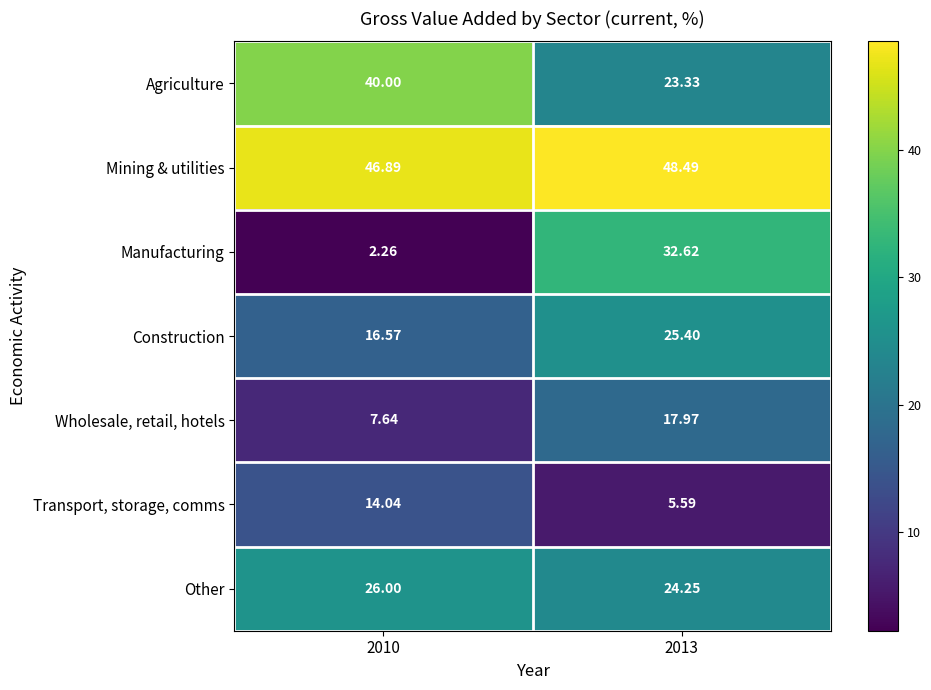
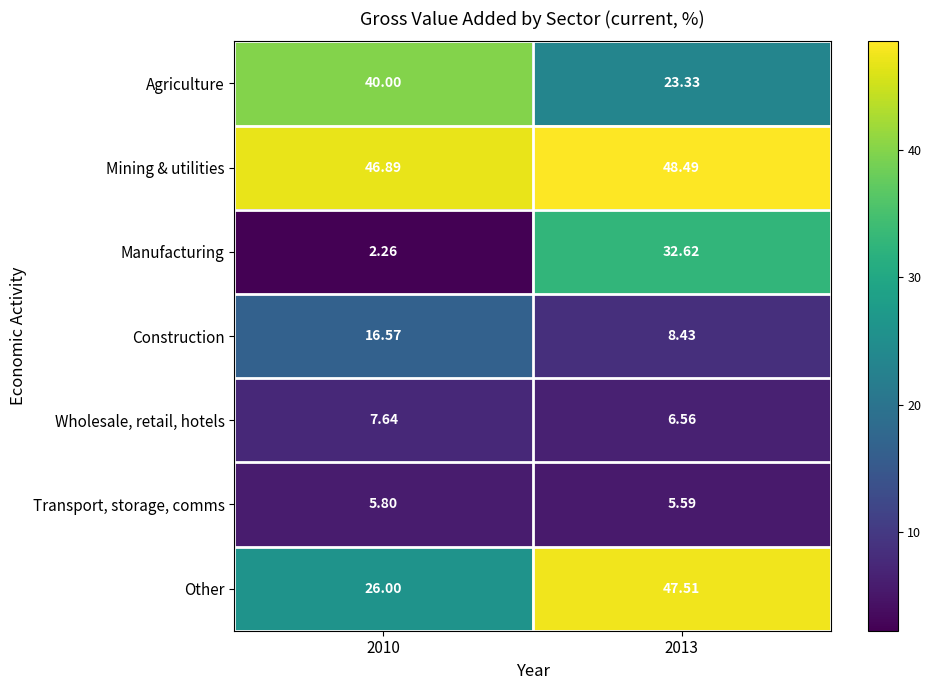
Construction, 2013: 25.40 -> 8.43
Wholesale, retail, hotels, 2013: 17.97 -> 6.56
Transport, storage, comms, 2010: 14.04 -> 5.80
Other, 2013: 24.25 -> 47.51
